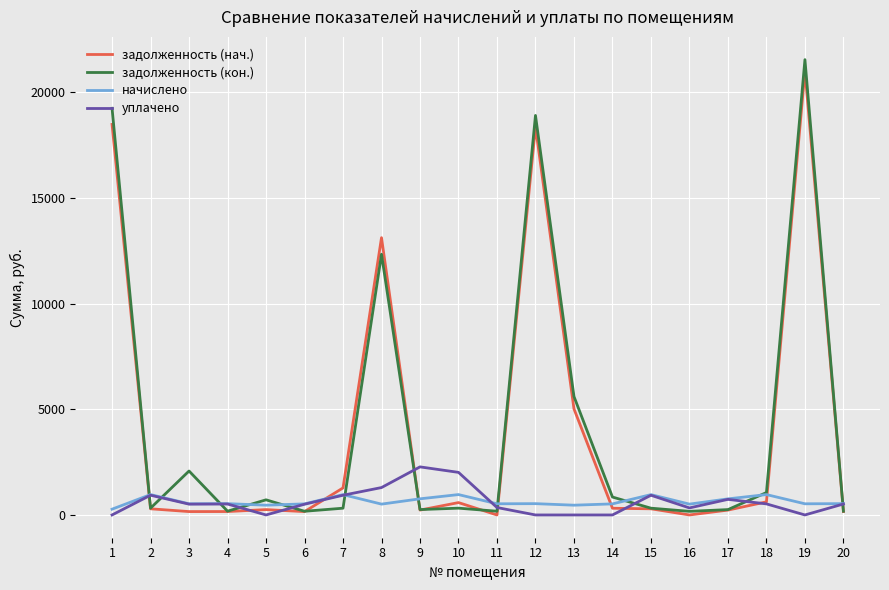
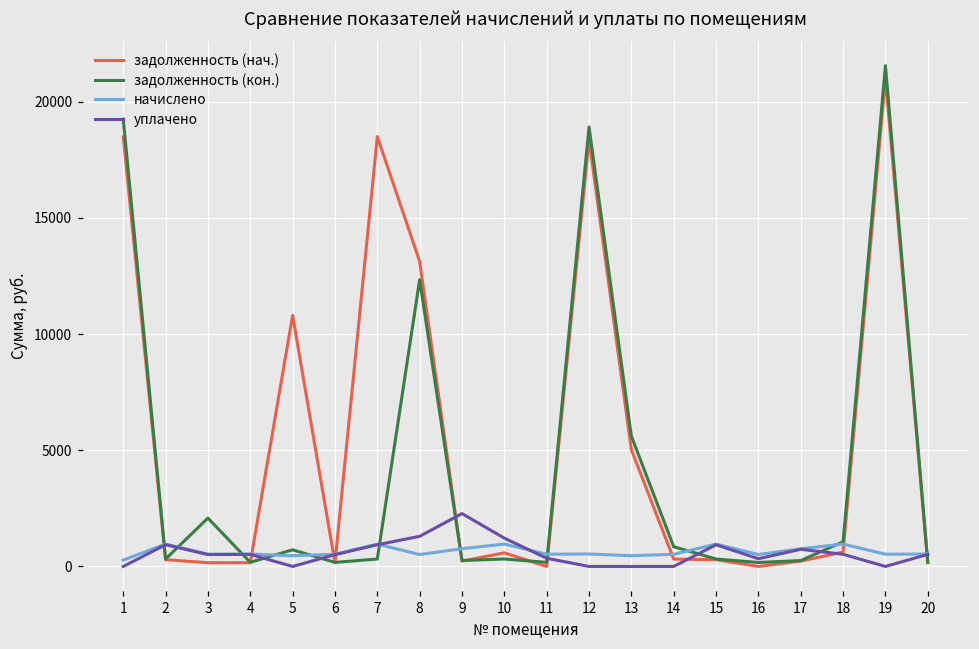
задолженность (нач.), 5: 300 -> 10800
задолженность (нач.), 7: 1300 -> 18500
уплачено, 10: 2000 -> 1200
